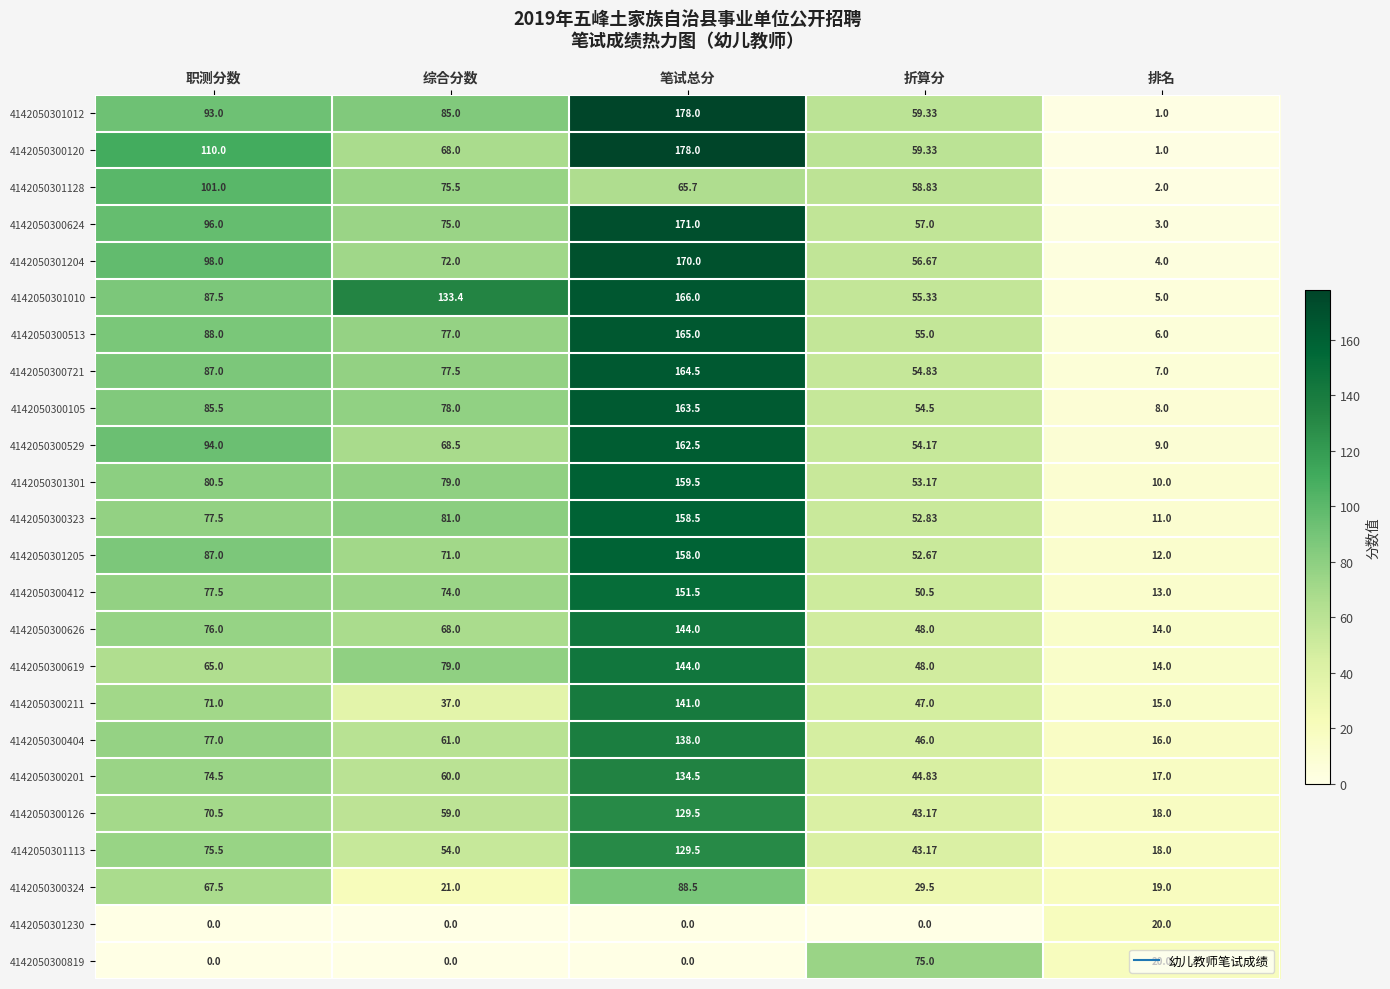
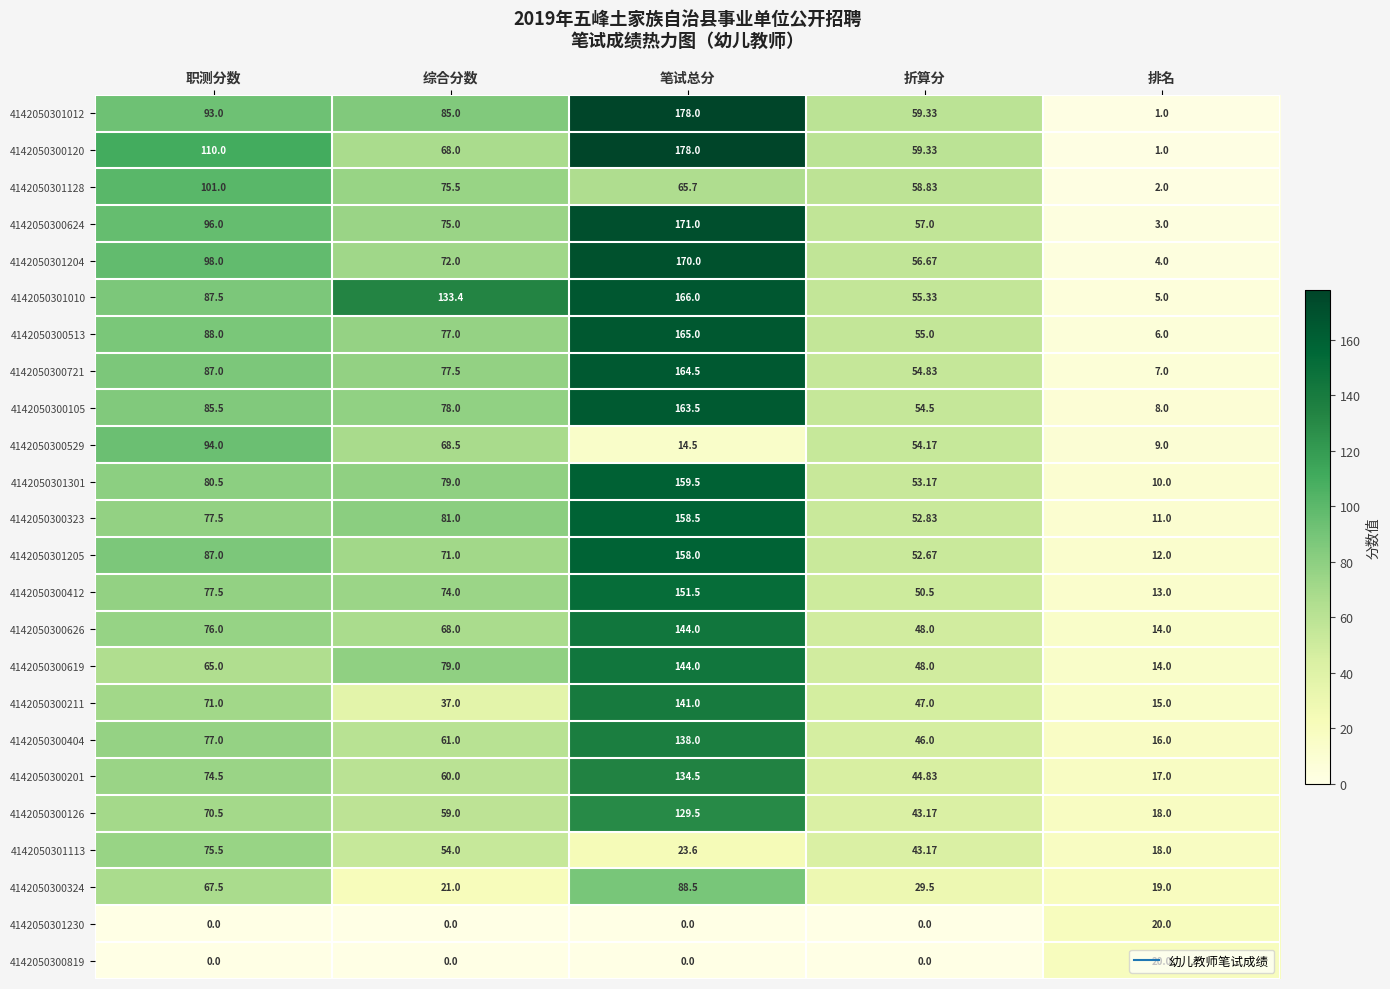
4142050300529, 笔试总分: 162.5 -> 14.5
4142050301113, 笔试总分: 129.5 -> 23.6
4142050300819, 折算分: 75.0 -> 0.0
